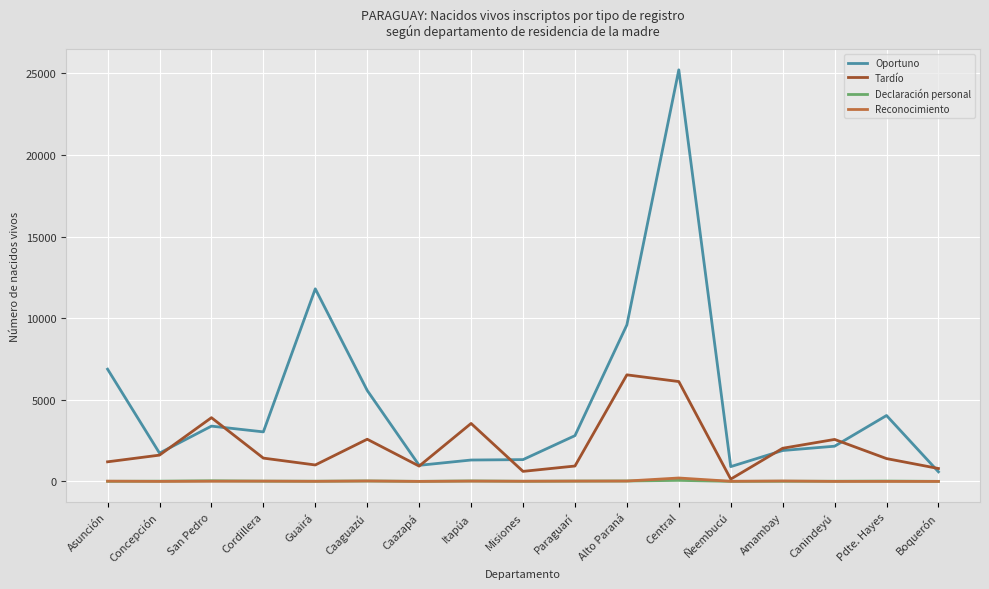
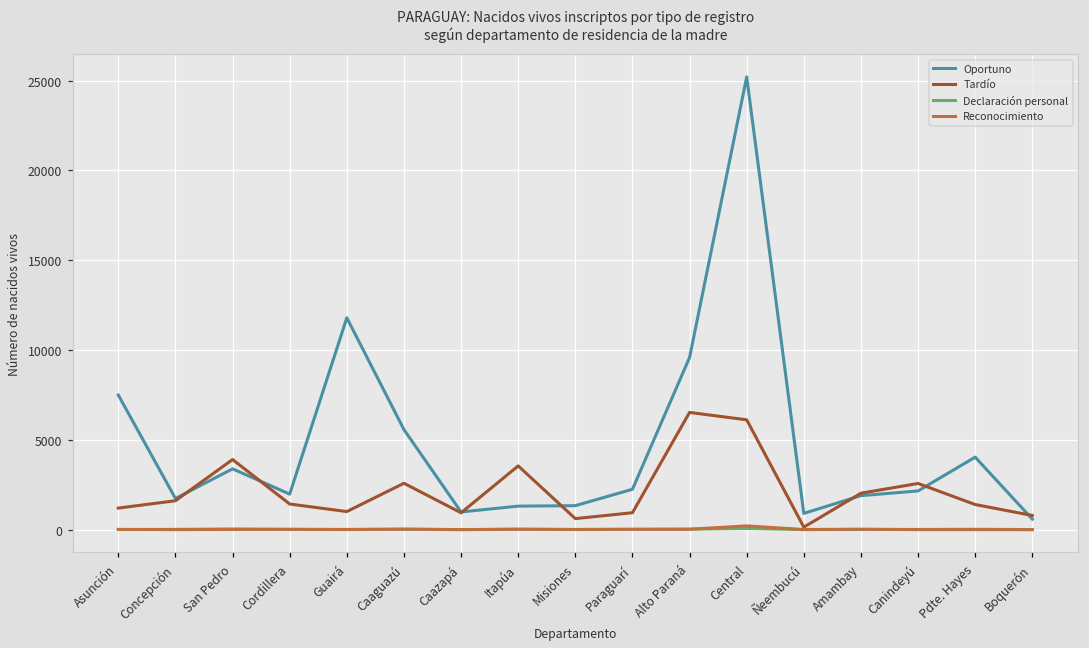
Oportuno, Asunción: 6900 -> 7500
Oportuno, Cordillera: 3000 -> 2000
Oportuno, Paraguarí: 2800 -> 2300
